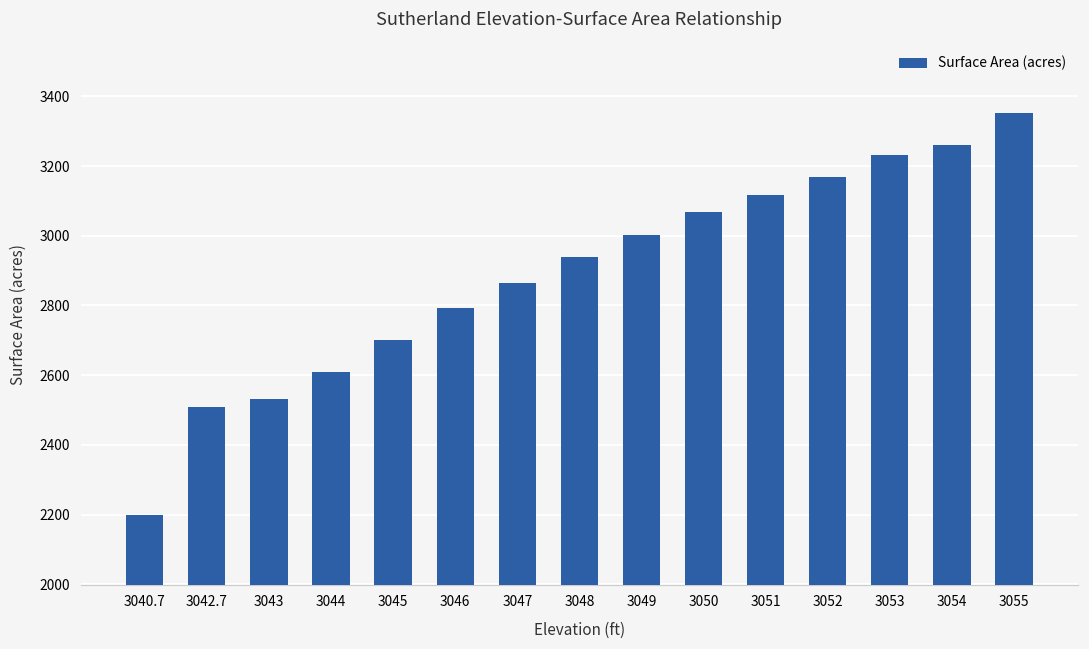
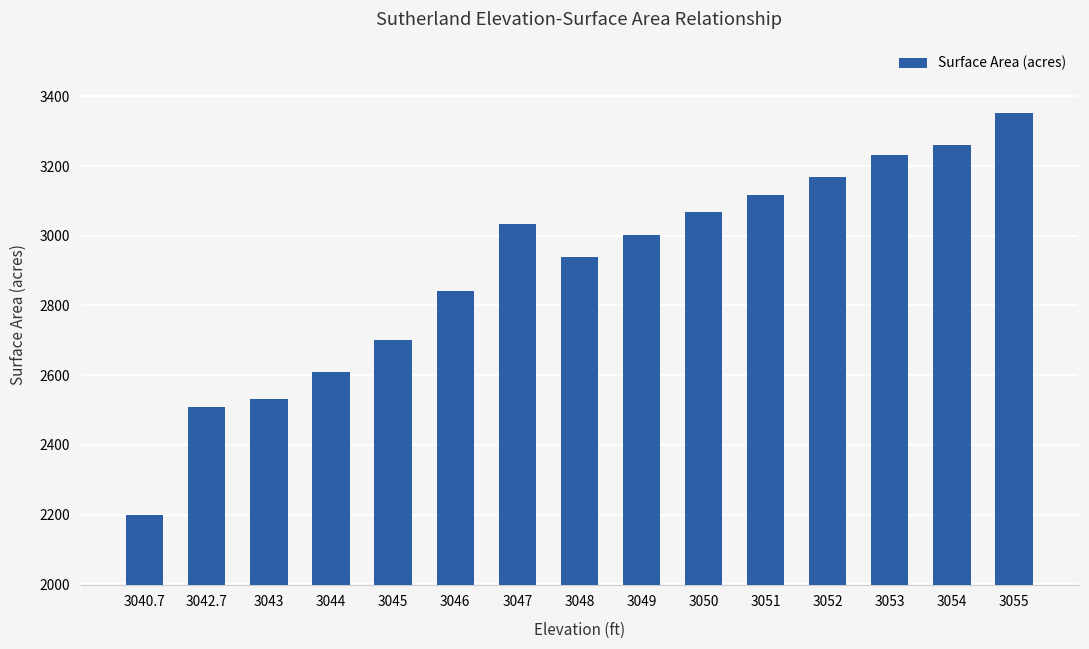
3046: 2790 -> 2840
3047: 2870 -> 3030
